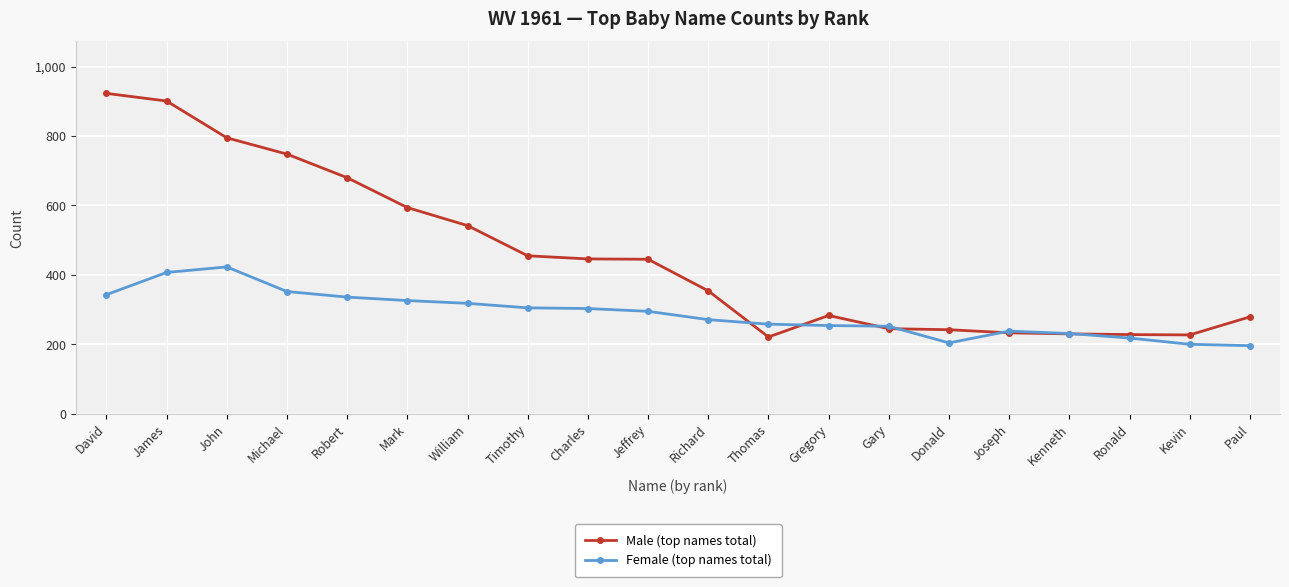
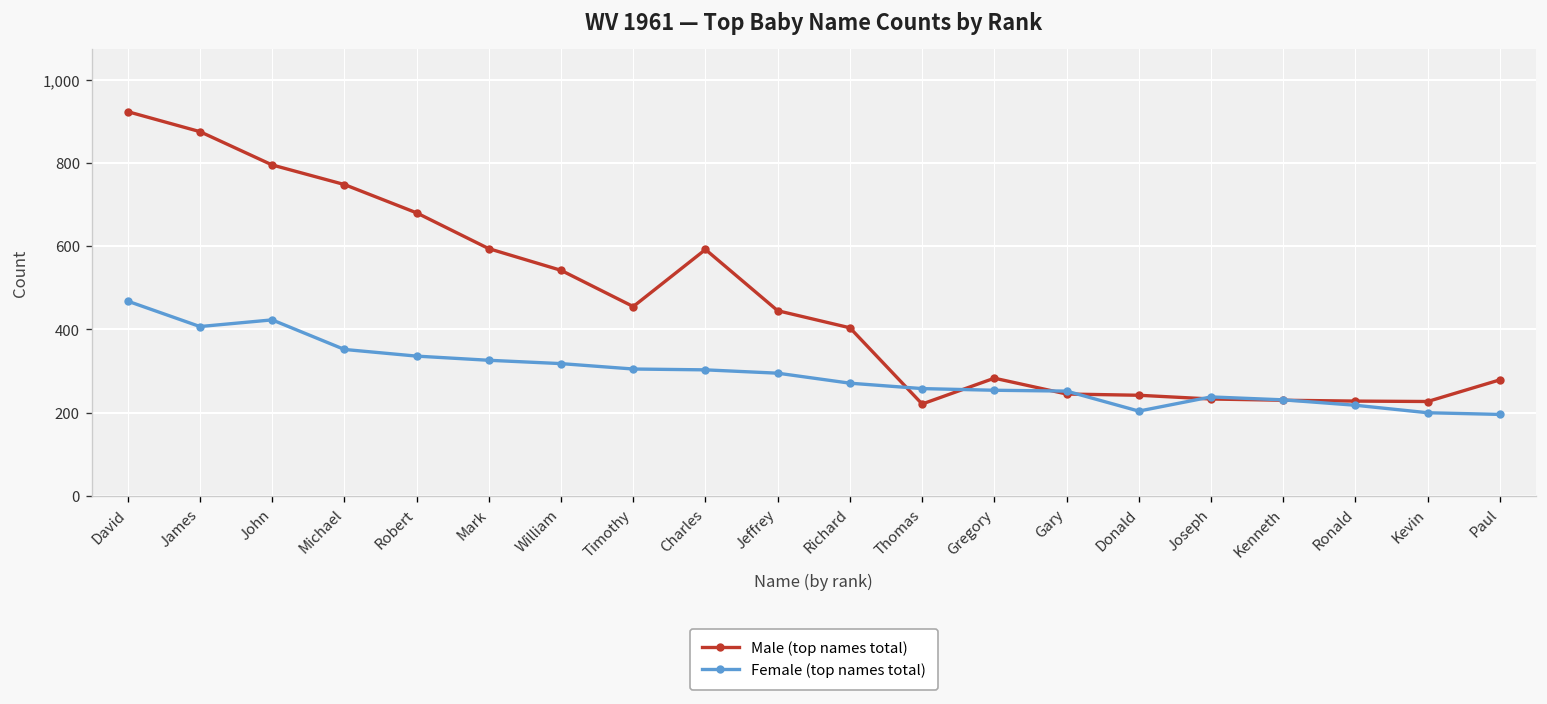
Female (top names total), David: 340 -> 470
Male (top names total), James: 900 -> 880
Male (top names total), Charles: 450 -> 590
Male (top names total), Richard: 350 -> 400
